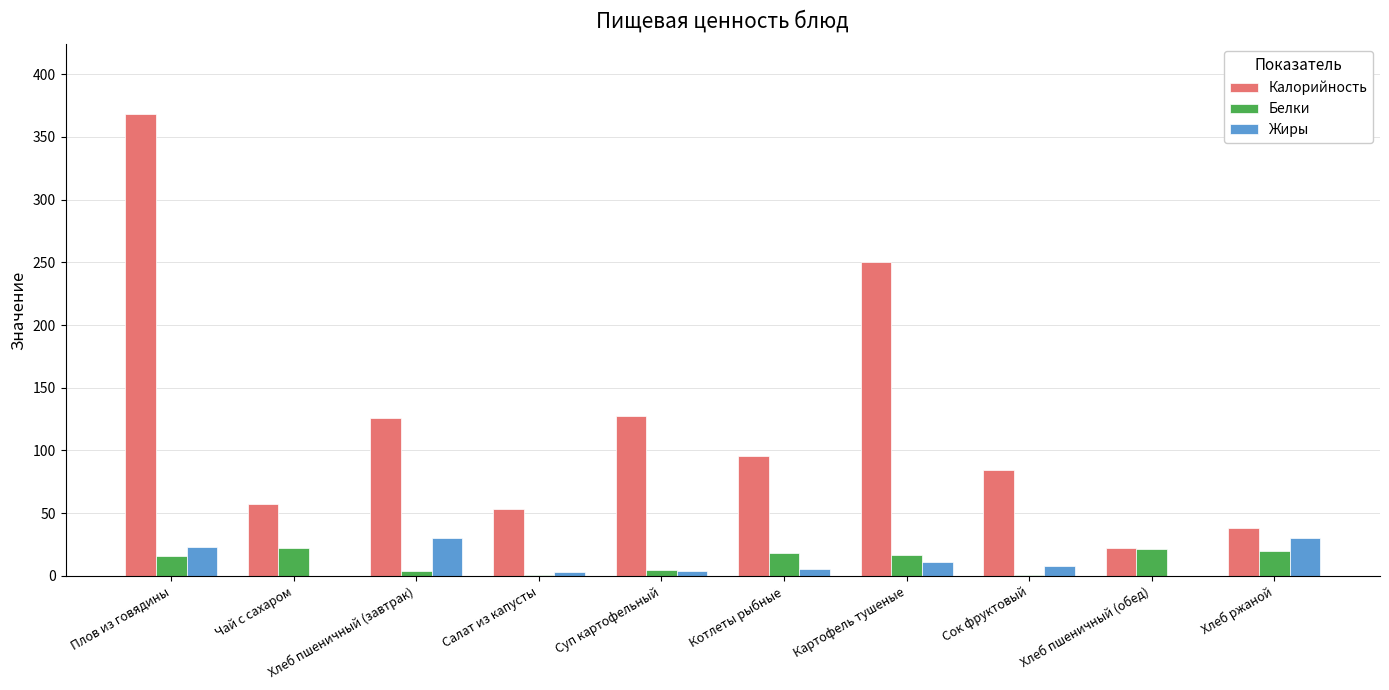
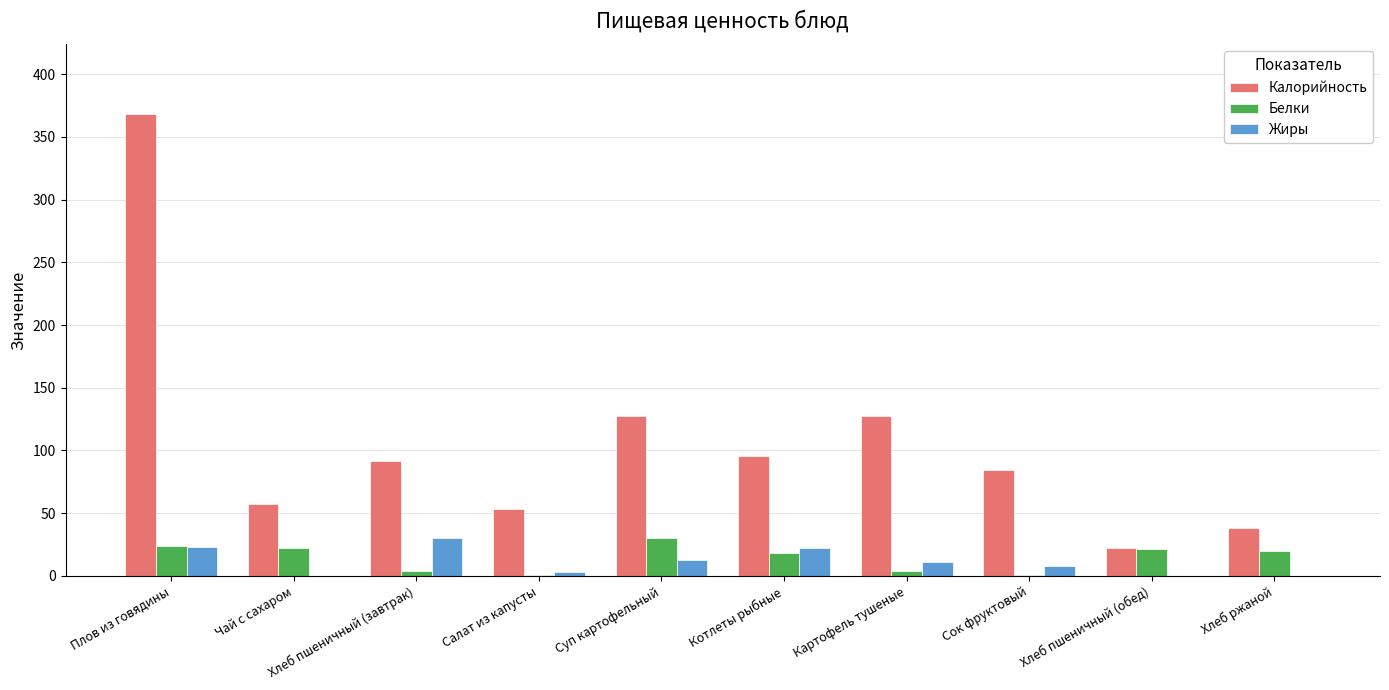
Белки, Плов из говядины: 16 -> 24
Калорийность, Хлеб пшеничный (завтрак): 126 -> 92
Белки, Суп картофельный: 5 -> 30
Жиры, Суп картофельный: 4 -> 12
Жиры, Котлеты рыбные: 5 -> 23
Калорийность, Картофель тушеные: 250 -> 127
Белки, Картофель тушеные: 17 -> 4
Жиры, Хлеб ржаной: 30 -> 0
